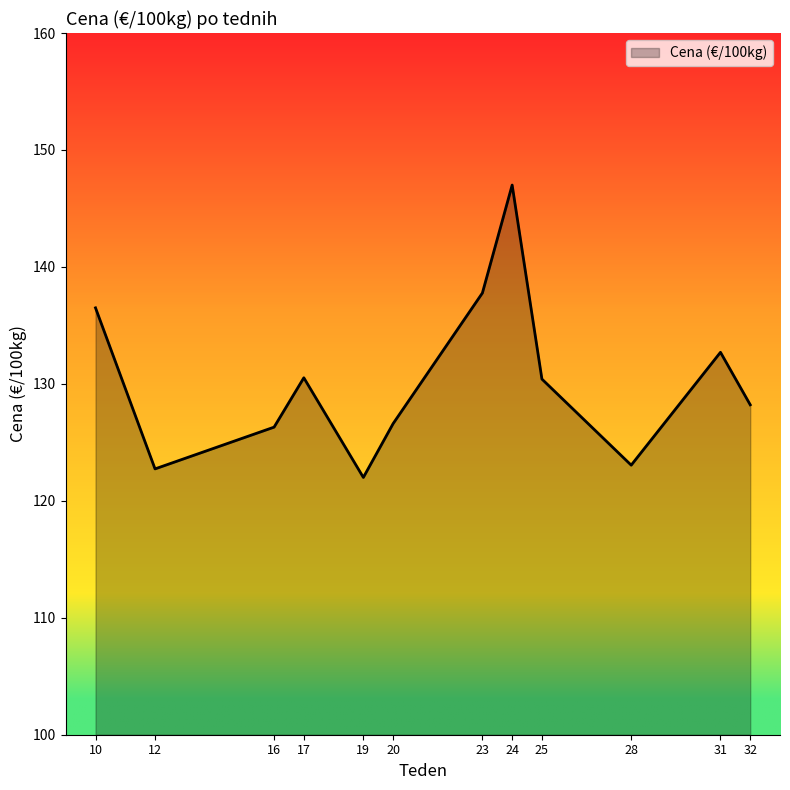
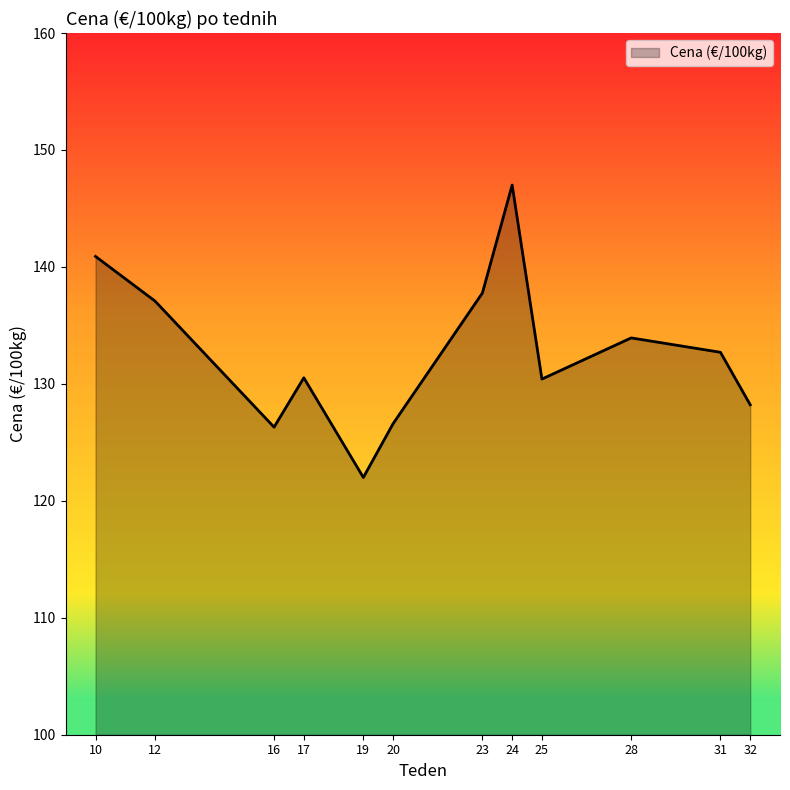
10: 136.5 -> 140.9
12: 122.7 -> 137.1
28: 123.1 -> 133.9
